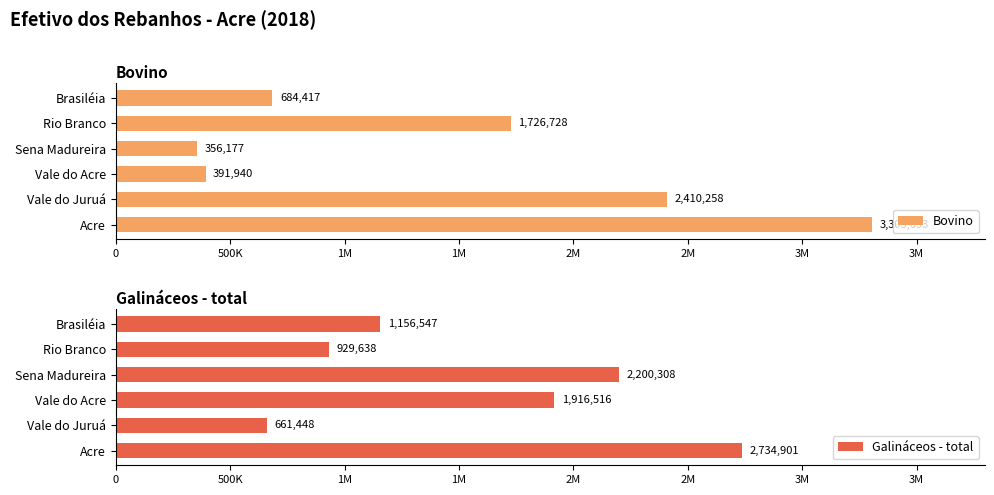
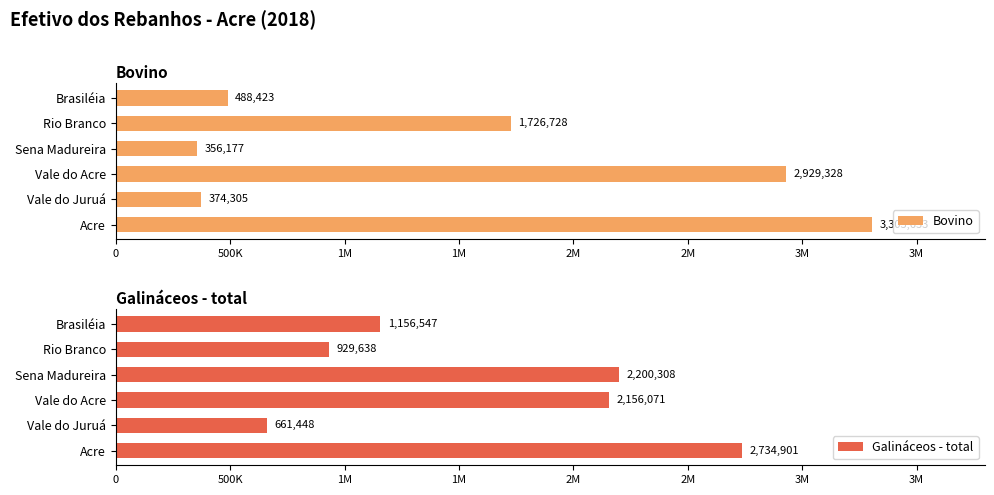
Bovino, Brasiléia: 684,417 -> 488,423
Bovino, Vale do Acre: 391,940 -> 2,929,328
Bovino, Vale do Juruá: 2,410,258 -> 374,305
Galináceos - total, Vale do Acre: 1,916,516 -> 2,156,071
